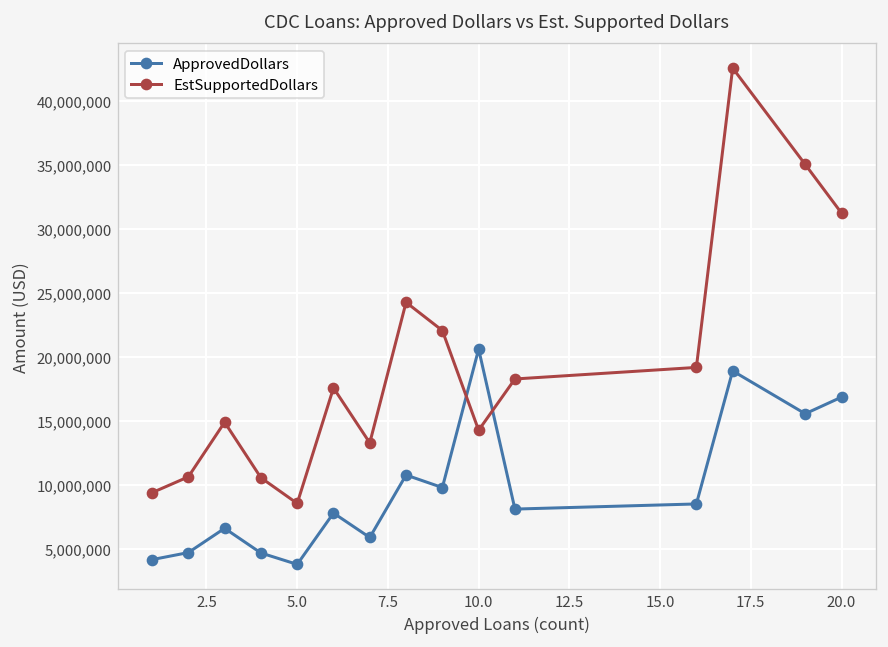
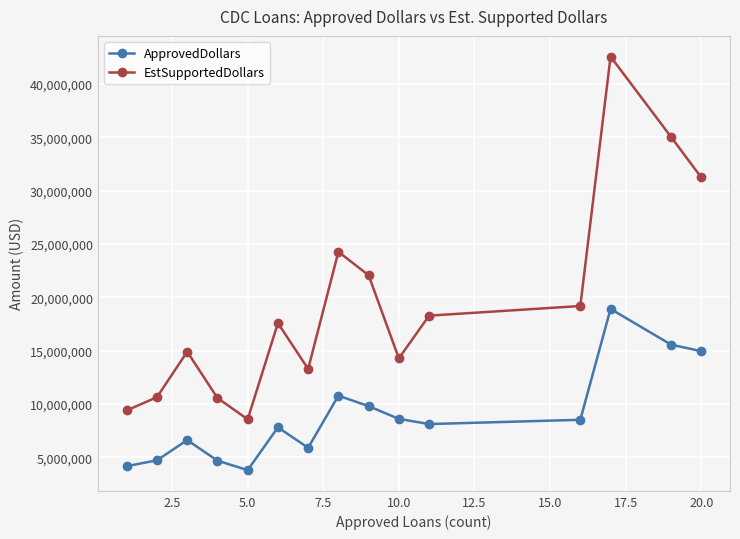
ApprovedDollars, 10.0: 20,600,000 -> 8,600,000
ApprovedDollars, 20.0: 16,900,000 -> 15,000,000
